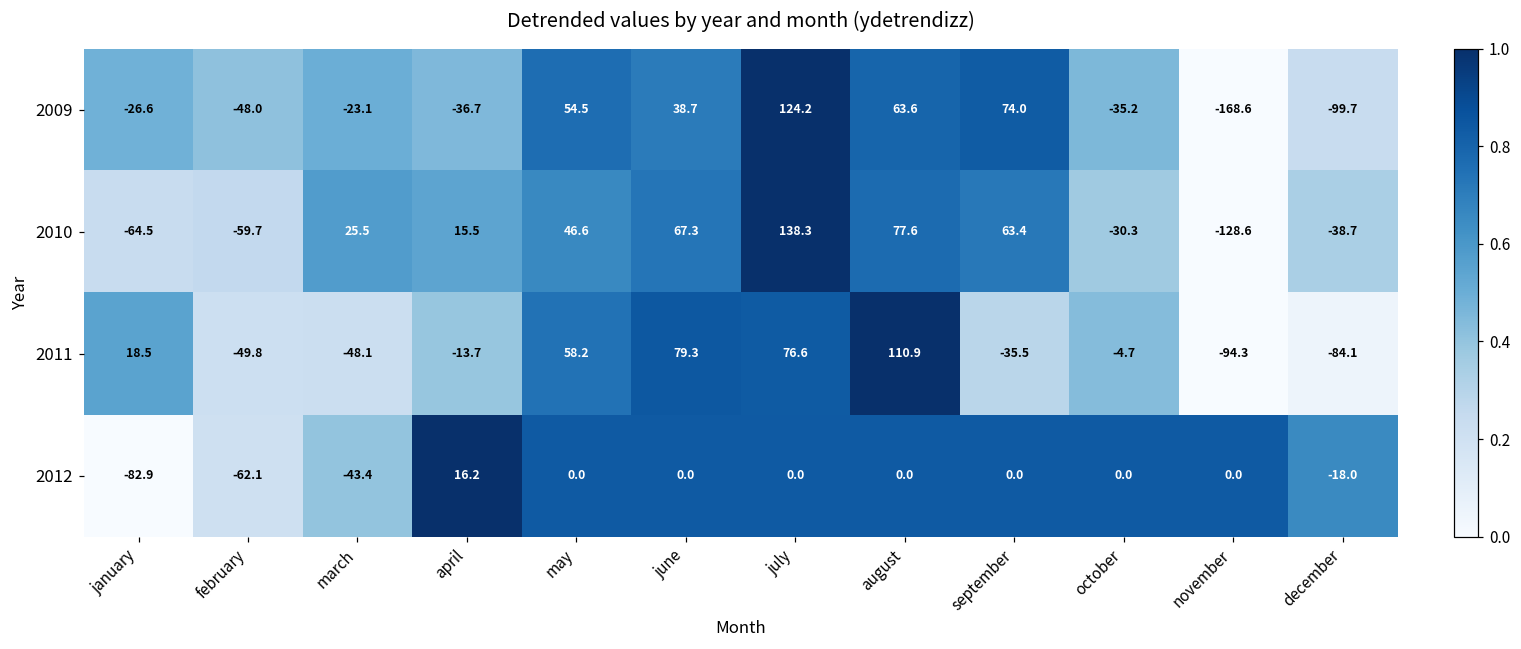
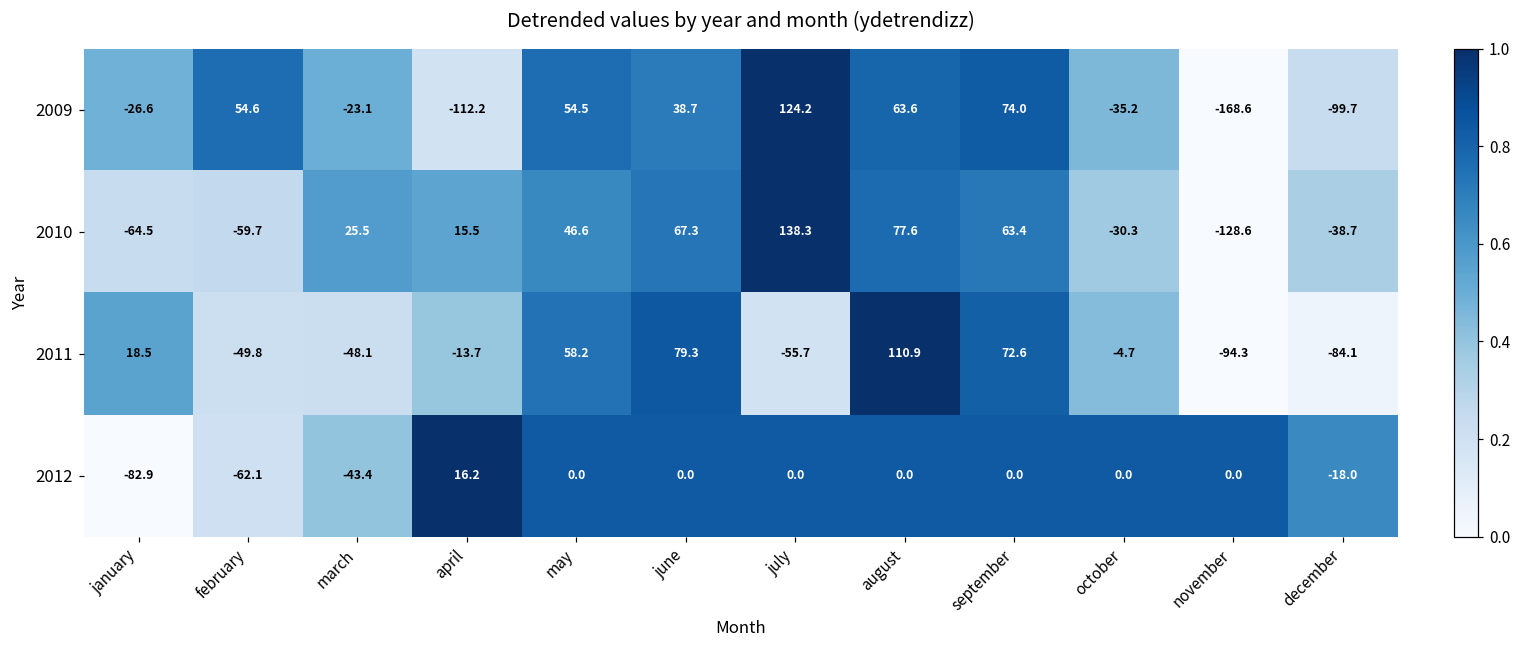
2009, february: -48.0 -> 54.6
2009, april: -36.7 -> -112.2
2011, july: 76.6 -> -55.7
2011, september: -35.5 -> 72.6
